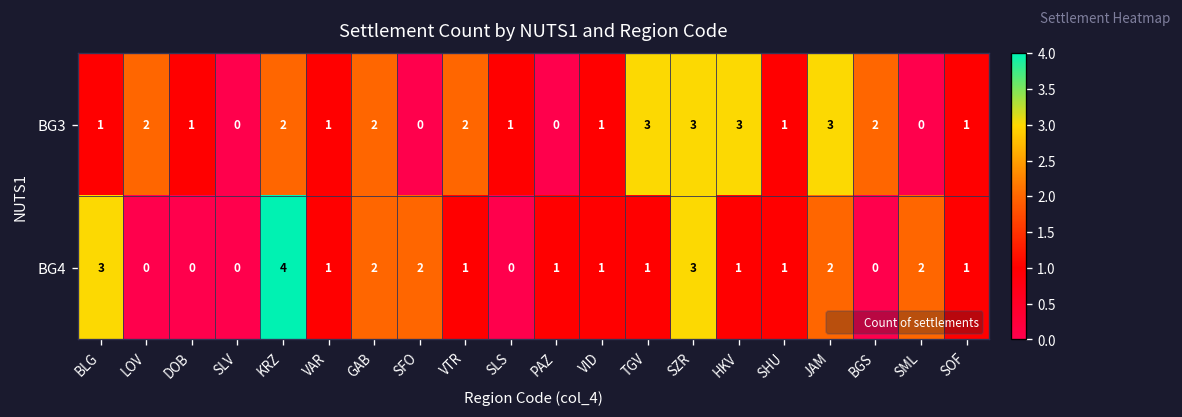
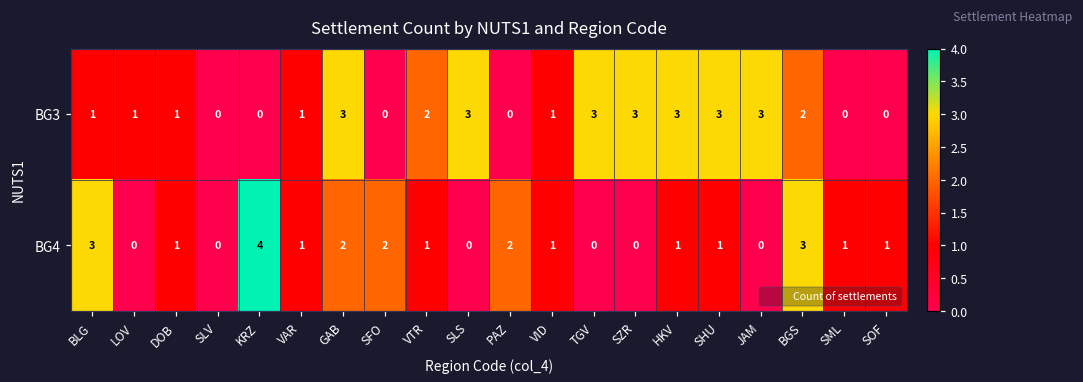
BG3, LOV: 2 -> 1
BG3, KRZ: 2 -> 0
BG3, GAB: 2 -> 3
BG3, SLS: 1 -> 3
BG3, SHU: 1 -> 3
BG3, SOF: 1 -> 0
BG4, DOB: 0 -> 1
BG4, PAZ: 1 -> 2
BG4, TGV: 1 -> 0
BG4, SZR: 3 -> 0
BG4, JAM: 2 -> 0
BG4, BGS: 0 -> 3
BG4, SML: 2 -> 1
